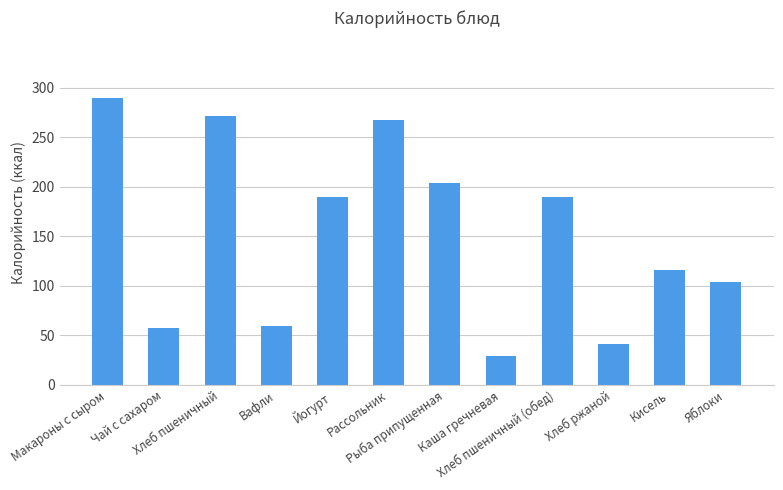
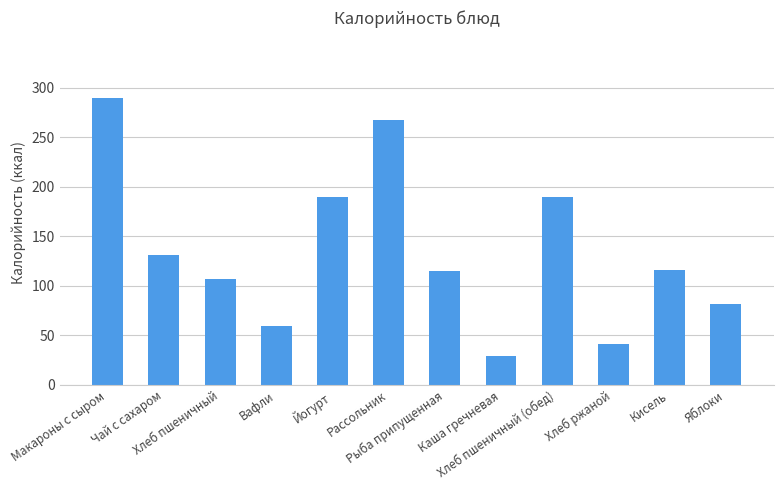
Чай с сахаром: 60 -> 130
Хлеб пшеничный: 270 -> 110
Рыба припущенная: 200 -> 120
Яблоки: 100 -> 80
